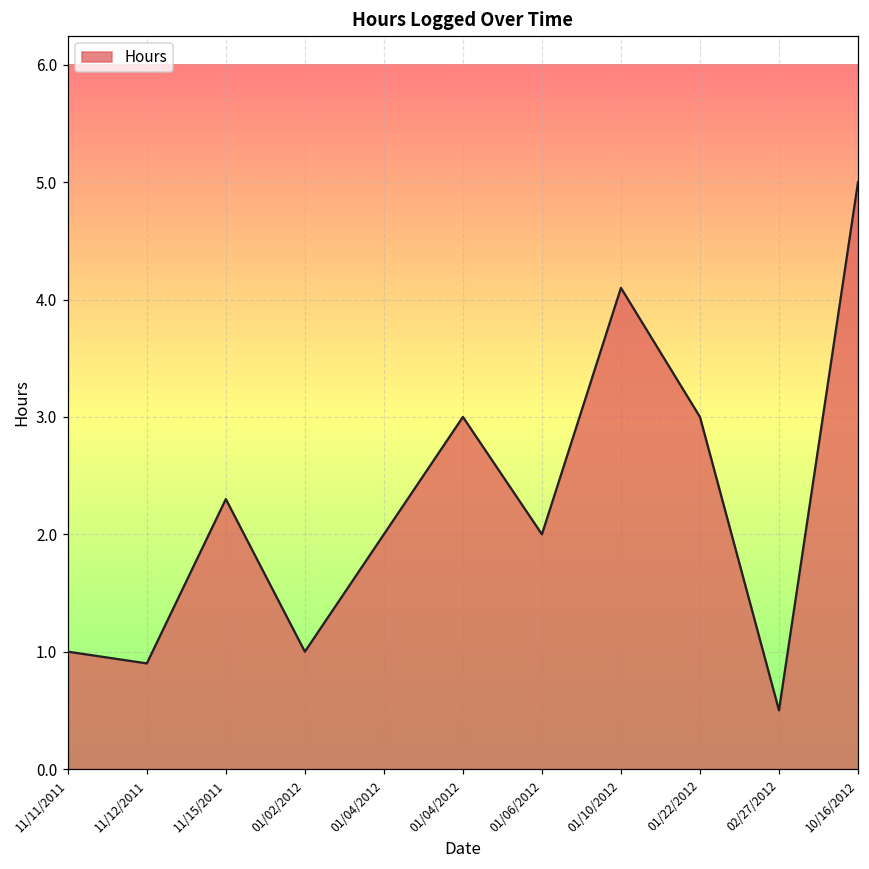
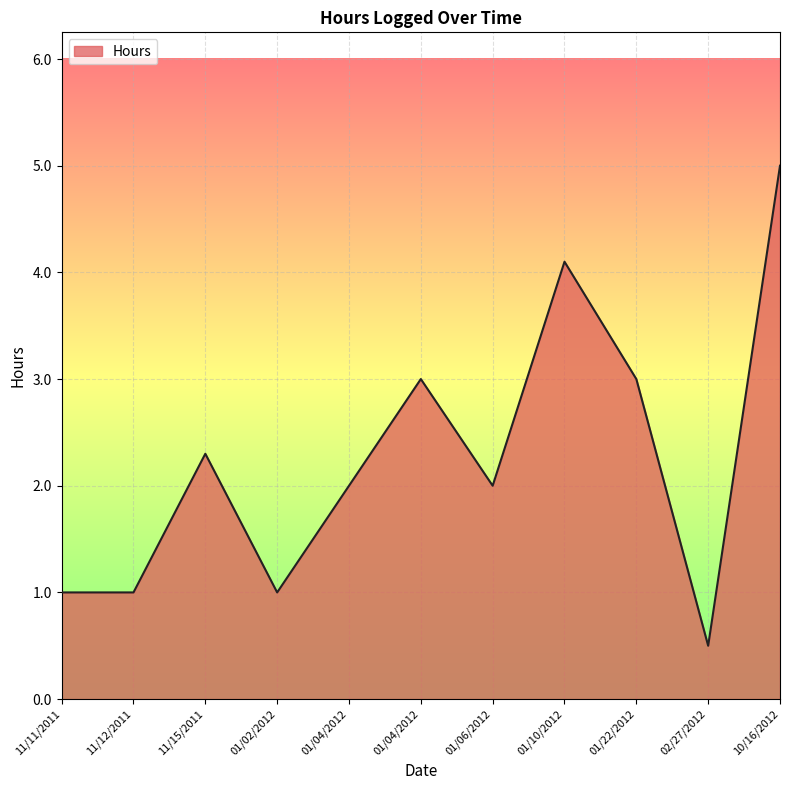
11/12/2011: 0.9 -> 1.0
